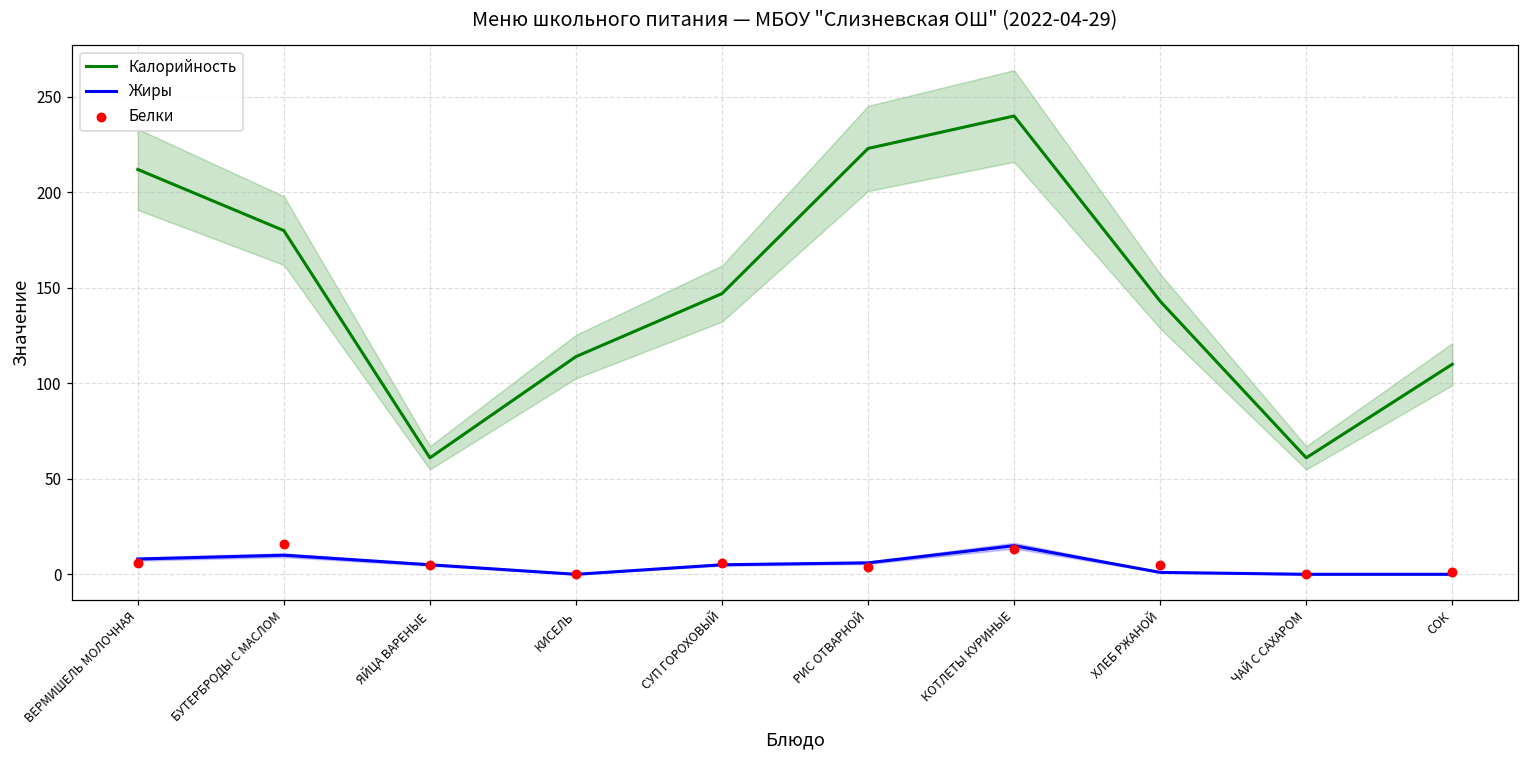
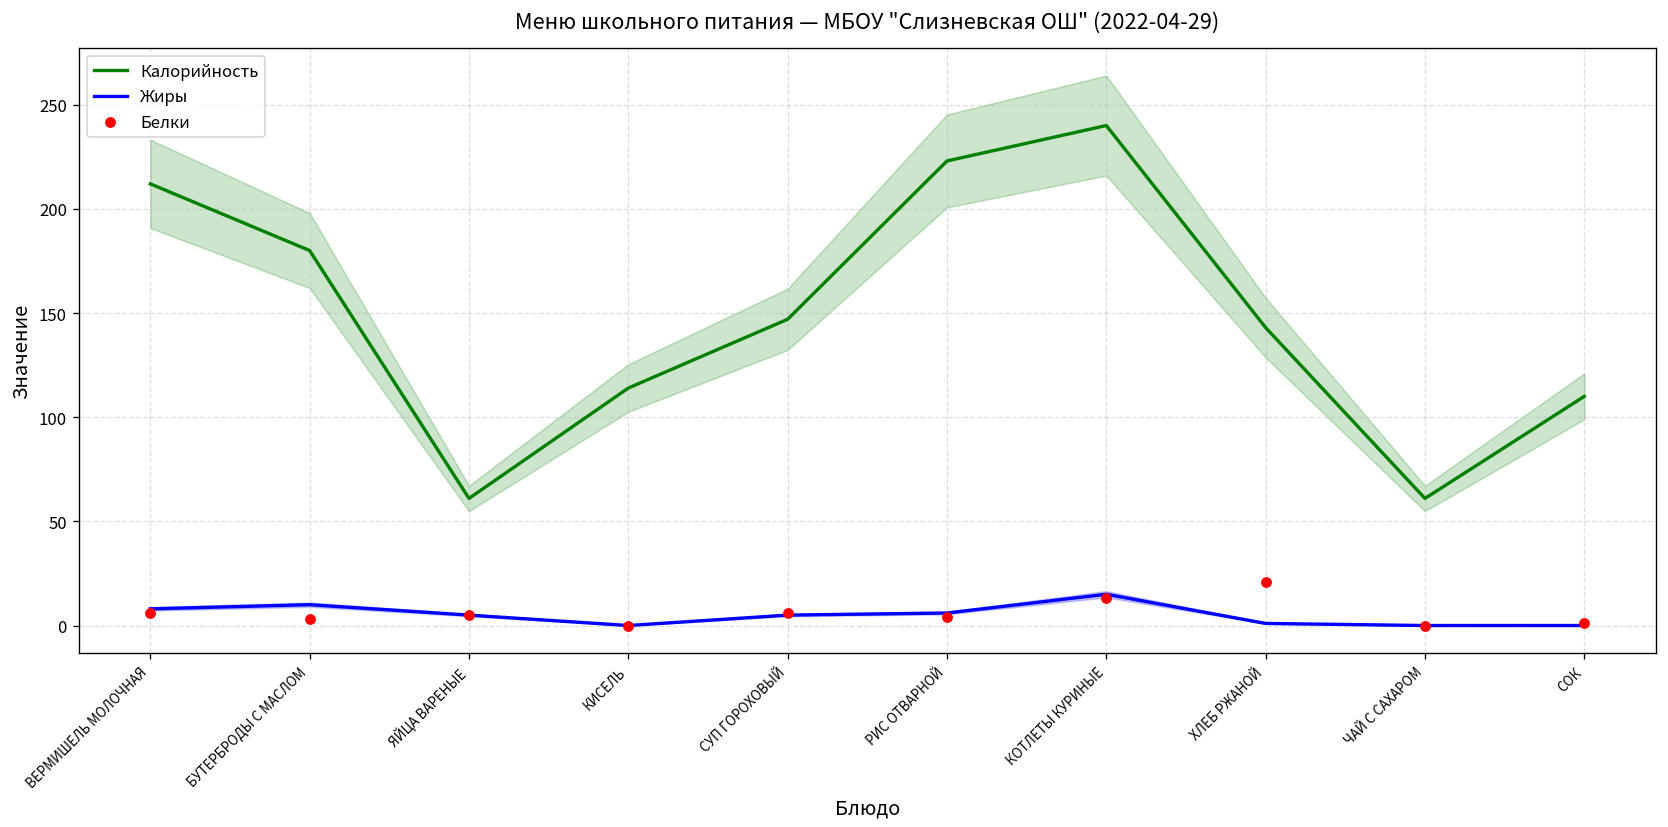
Белки, БУТЕРБРОДЫ С МАСЛОМ: 16 -> 3
Белки, ХЛЕБ РЖАНОЙ: 5 -> 21
